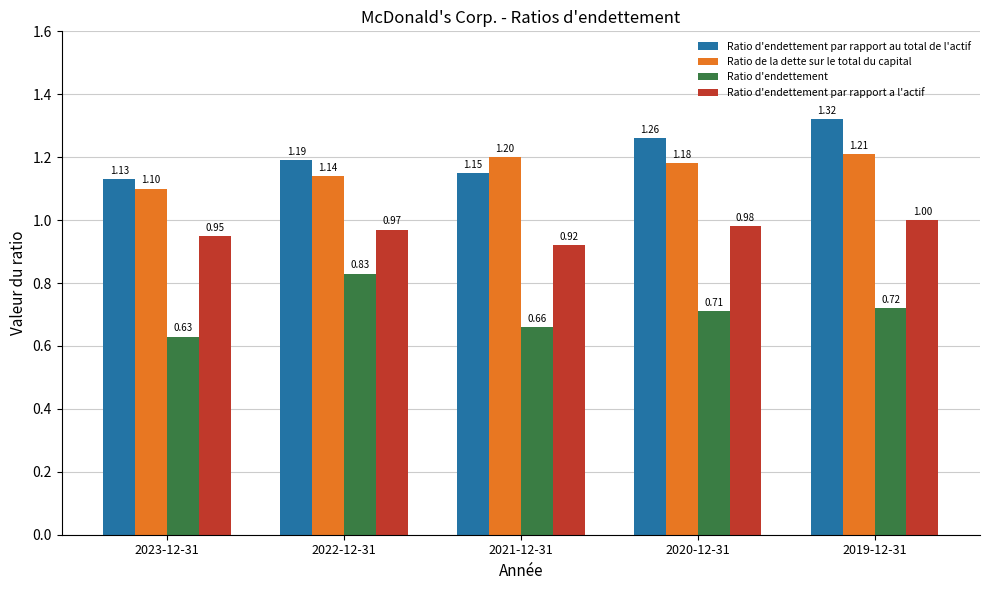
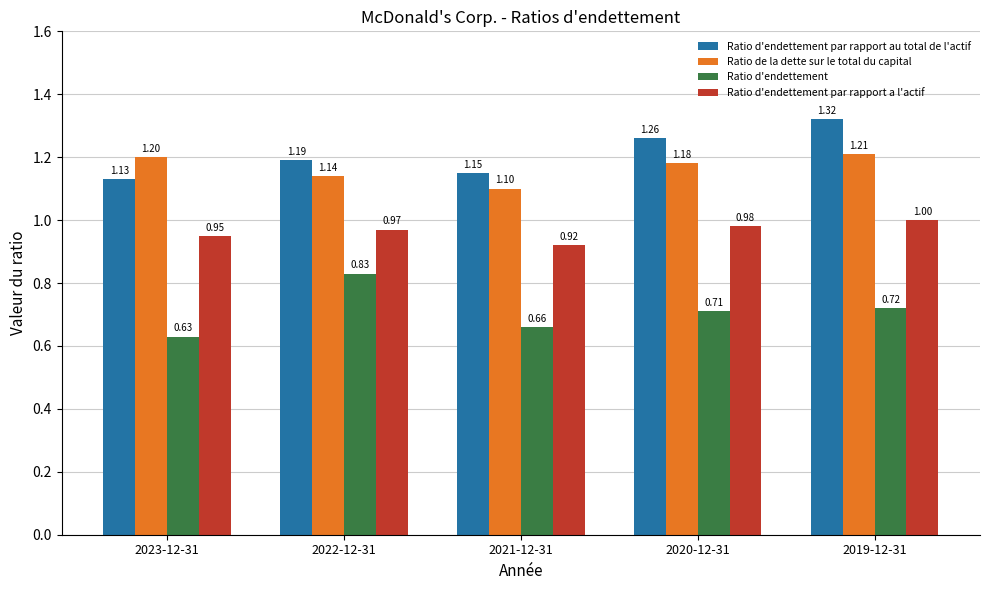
Ratio de la dette sur le total du capital, 2023-12-31: 1.10 -> 1.20
Ratio de la dette sur le total du capital, 2021-12-31: 1.20 -> 1.10
